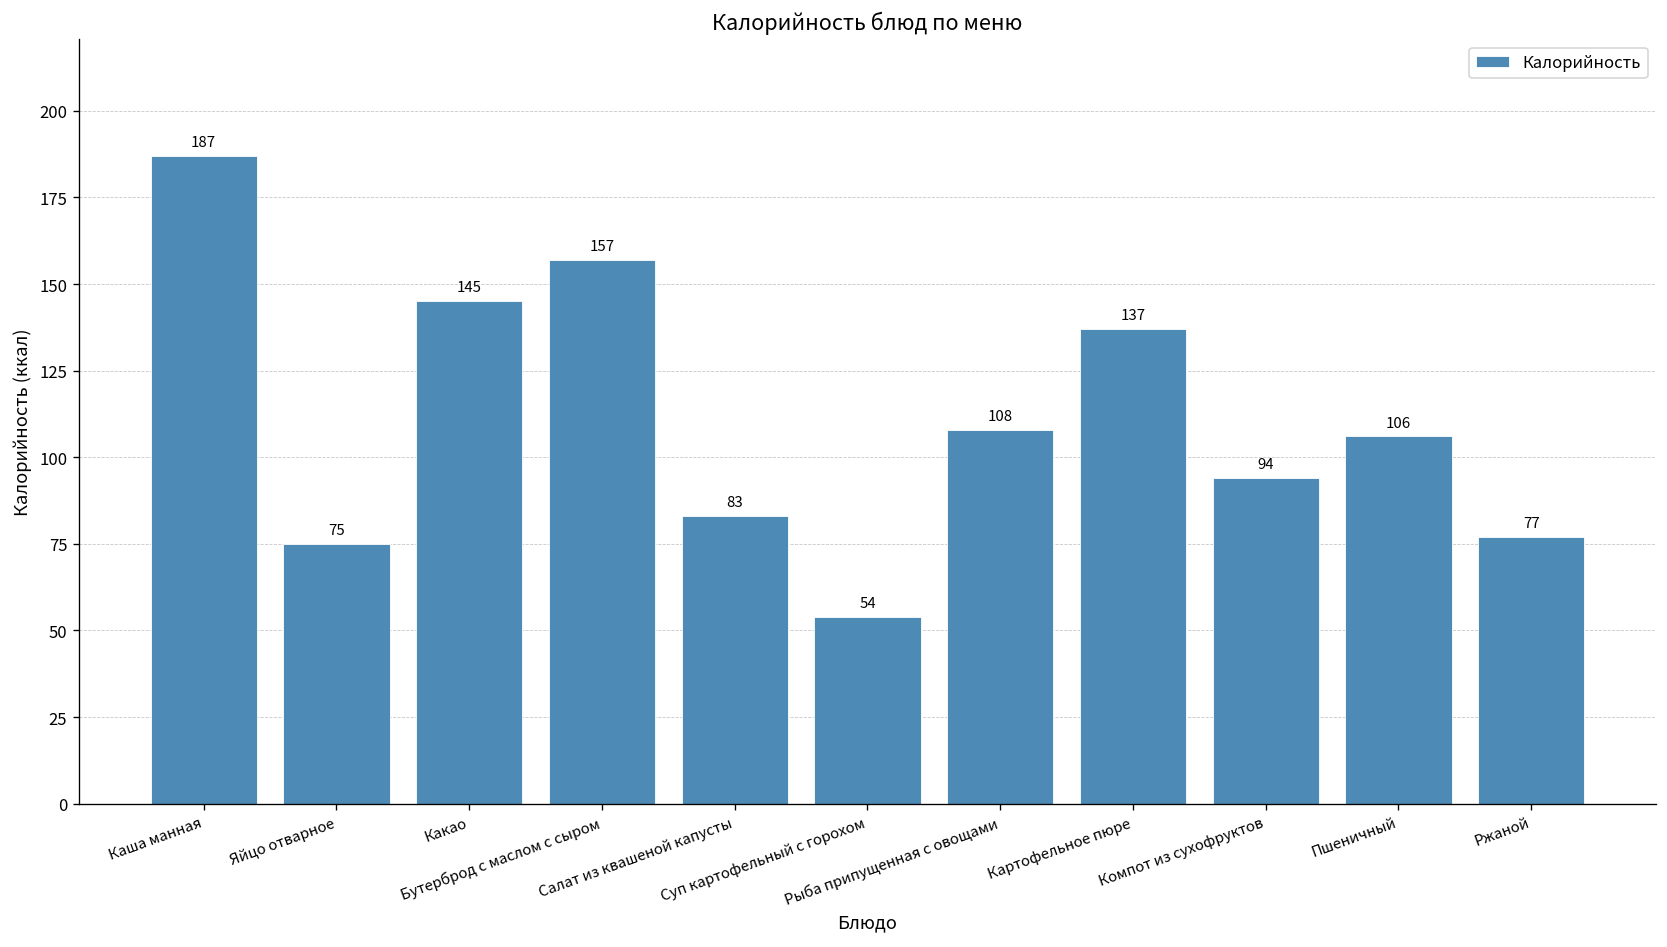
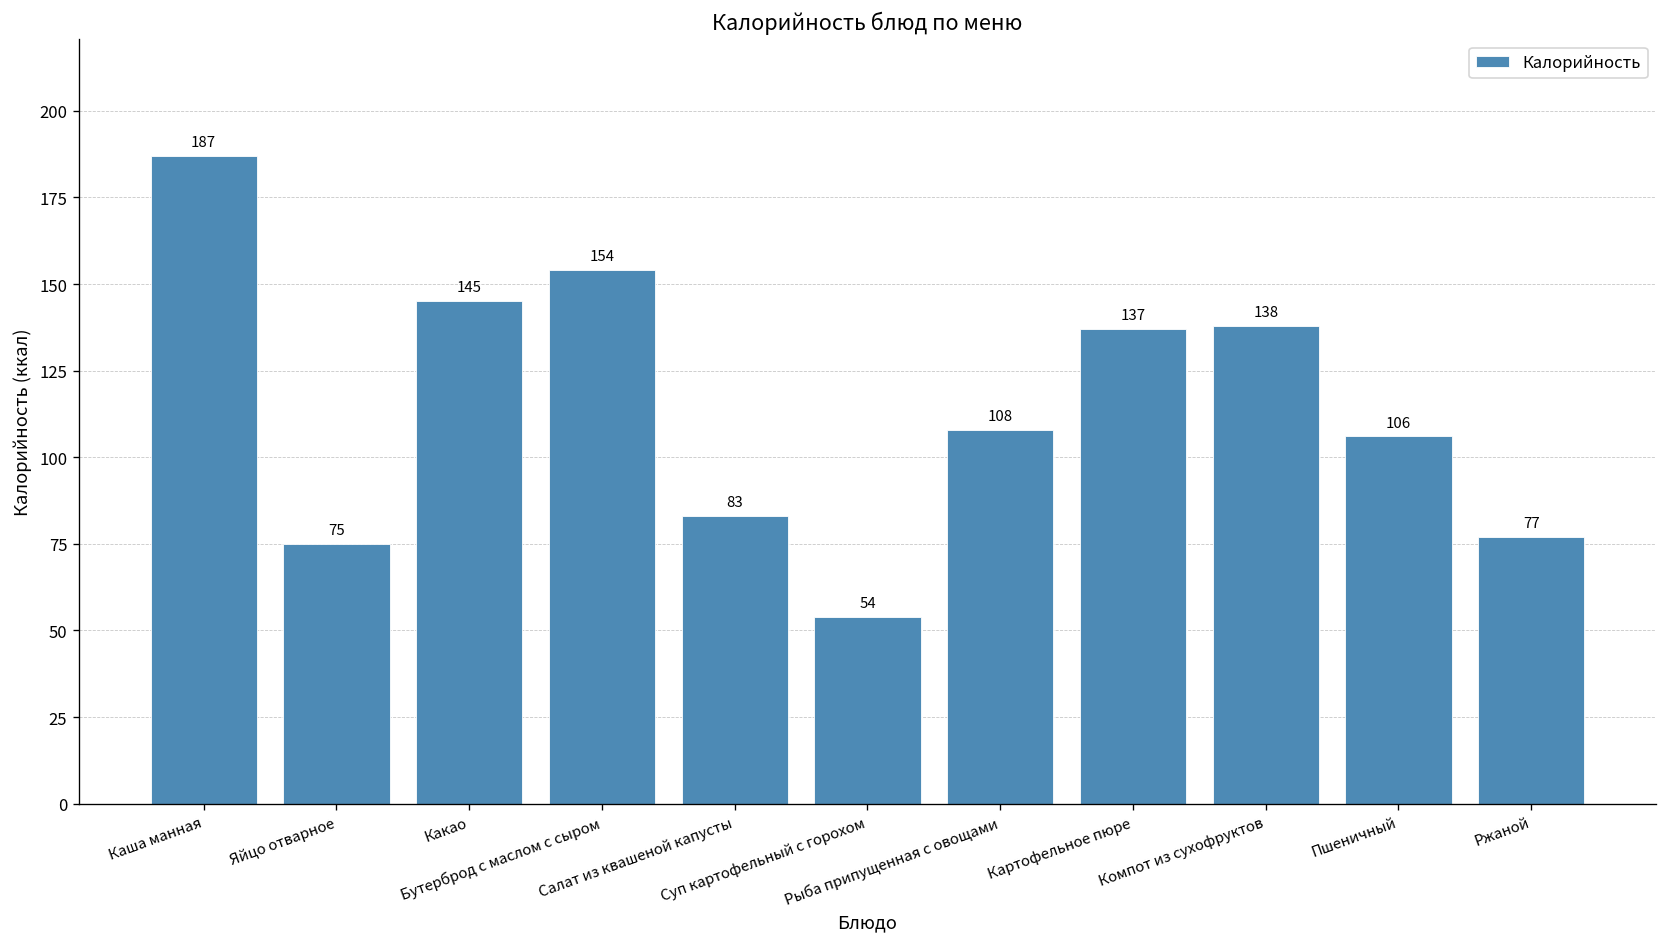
Бутерброд с маслом с сыром: 157 -> 154
Компот из сухофруктов: 94 -> 138
